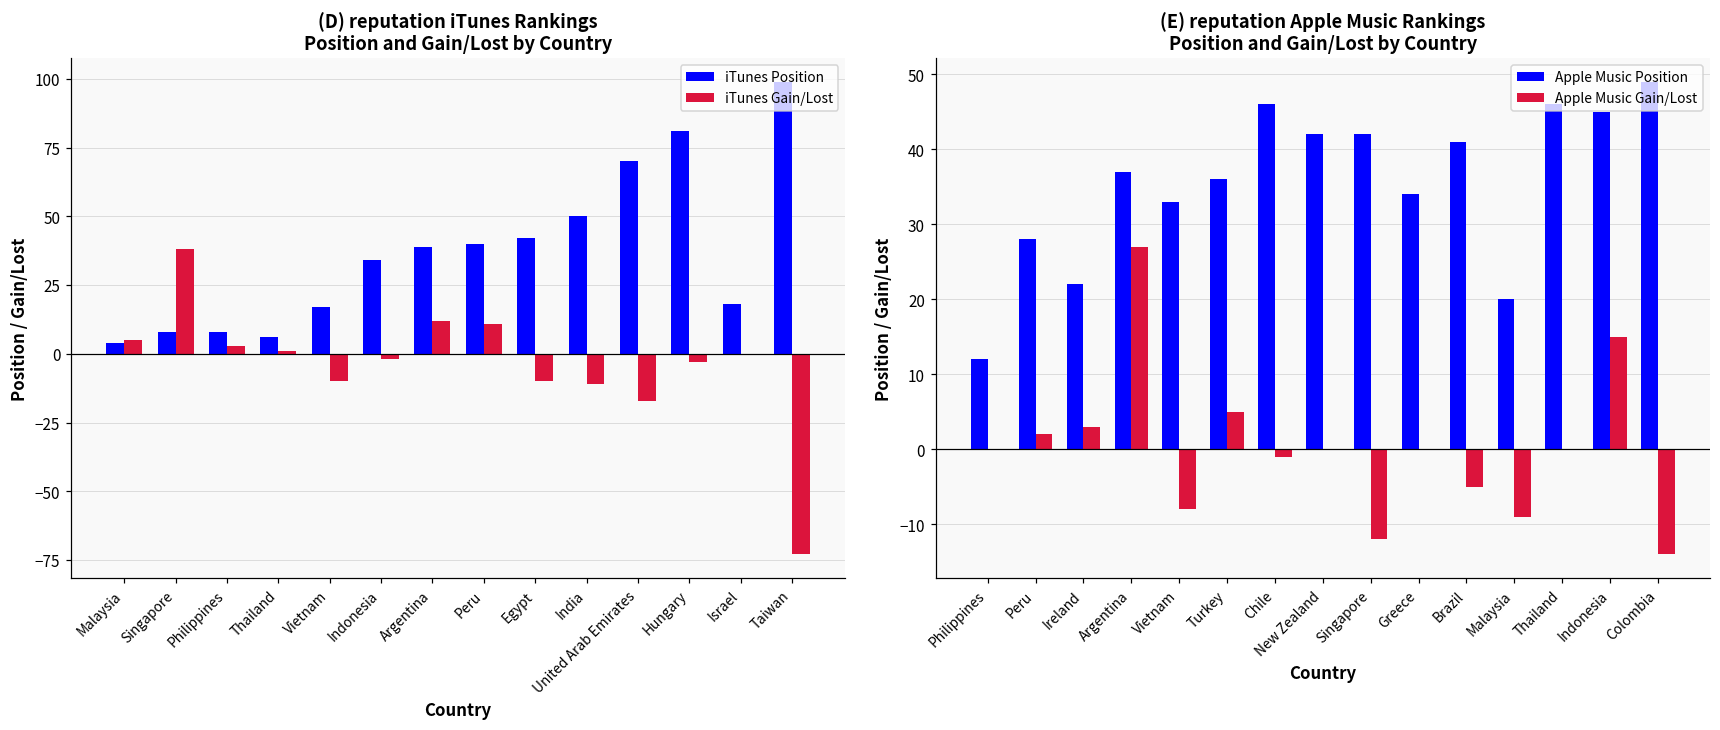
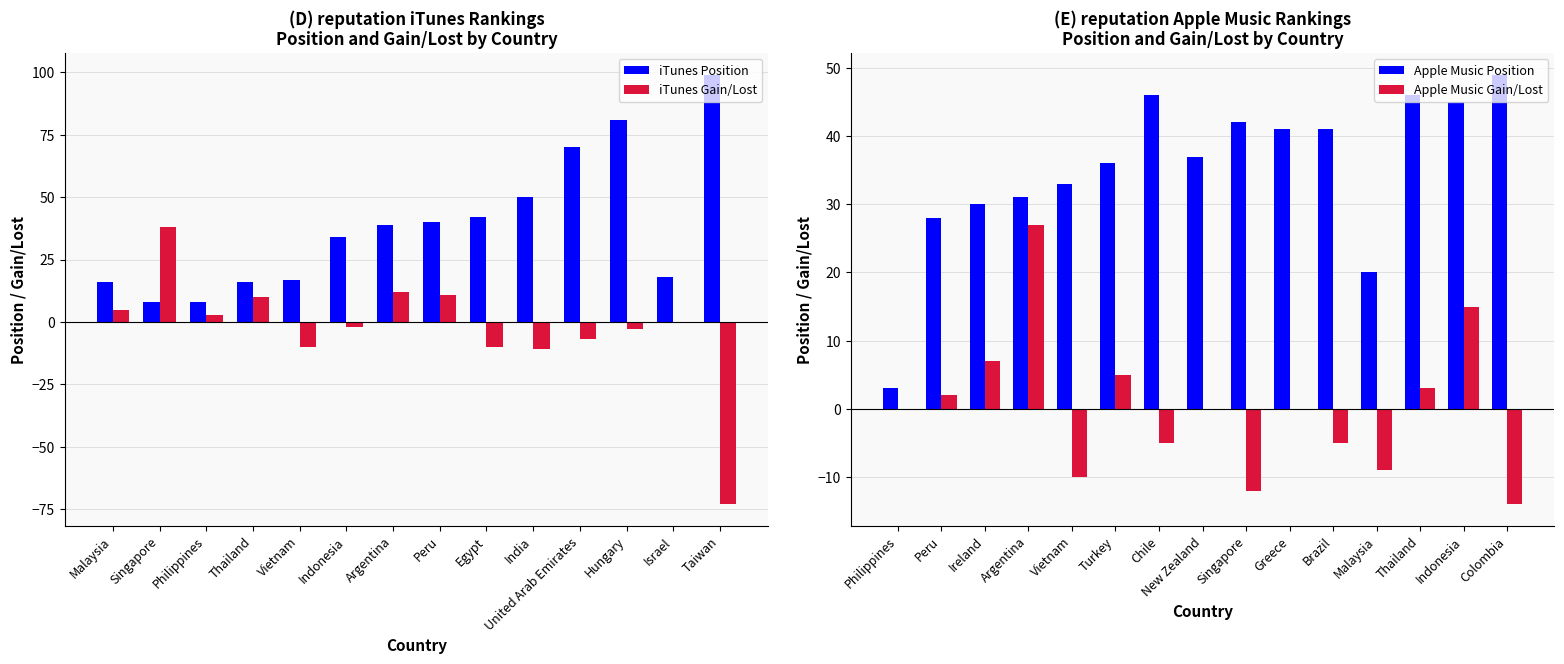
(D) reputation iTunes Rankings Position and Gain/Lost by Country, iTunes Position, Malaysia: 4 -> 16
(D) reputation iTunes Rankings Position and Gain/Lost by Country, iTunes Position, Thailand: 6 -> 16
(D) reputation iTunes Rankings Position and Gain/Lost by Country, iTunes Gain/Lost, Thailand: 1 -> 10
(D) reputation iTunes Rankings Position and Gain/Lost by Country, iTunes Gain/Lost, United Arab Emirates: -17 -> -7
(E) reputation Apple Music Rankings Position and Gain/Lost by Country, Apple Music Position, Philippines: 12 -> 3
(E) reputation Apple Music Rankings Position and Gain/Lost by Country, Apple Music Position, Ireland: 22 -> 30
(E) reputation Apple Music Rankings Position and Gain/Lost by Country, Apple Music Gain/Lost, Ireland: 3 -> 7
(E) reputation Apple Music Rankings Position and Gain/Lost by Country, Apple Music Position, Argentina: 37 -> 31
(E) reputation Apple Music Rankings Position and Gain/Lost by Country, Apple Music Gain/Lost, Vietnam: -8 -> -10
(E) reputation Apple Music Rankings Position and Gain/Lost by Country, Apple Music Gain/Lost, Chile: -1 -> -5
(E) reputation Apple Music Rankings Position and Gain/Lost by Country, Apple Music Position, New Zealand: 42 -> 37
(E) reputation Apple Music Rankings Position and Gain/Lost by Country, Apple Music Position, Greece: 34 -> 41
(E) reputation Apple Music Rankings Position and Gain/Lost by Country, Apple Music Gain/Lost, Thailand: 0 -> 3
